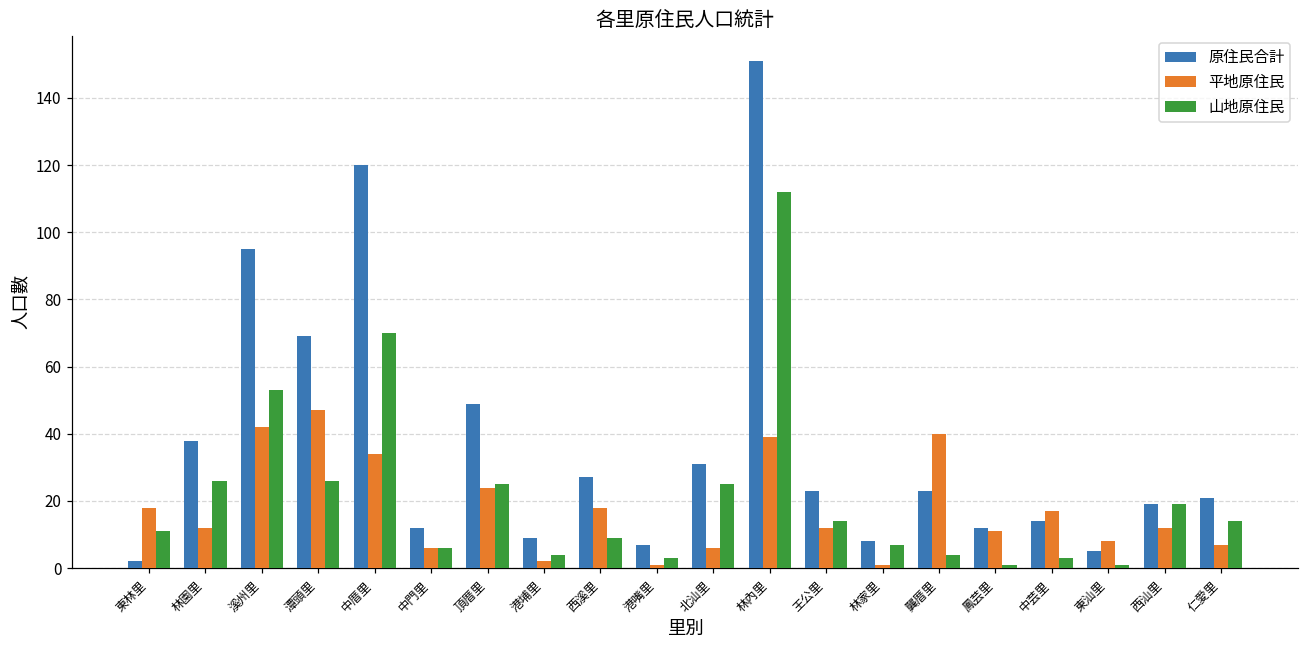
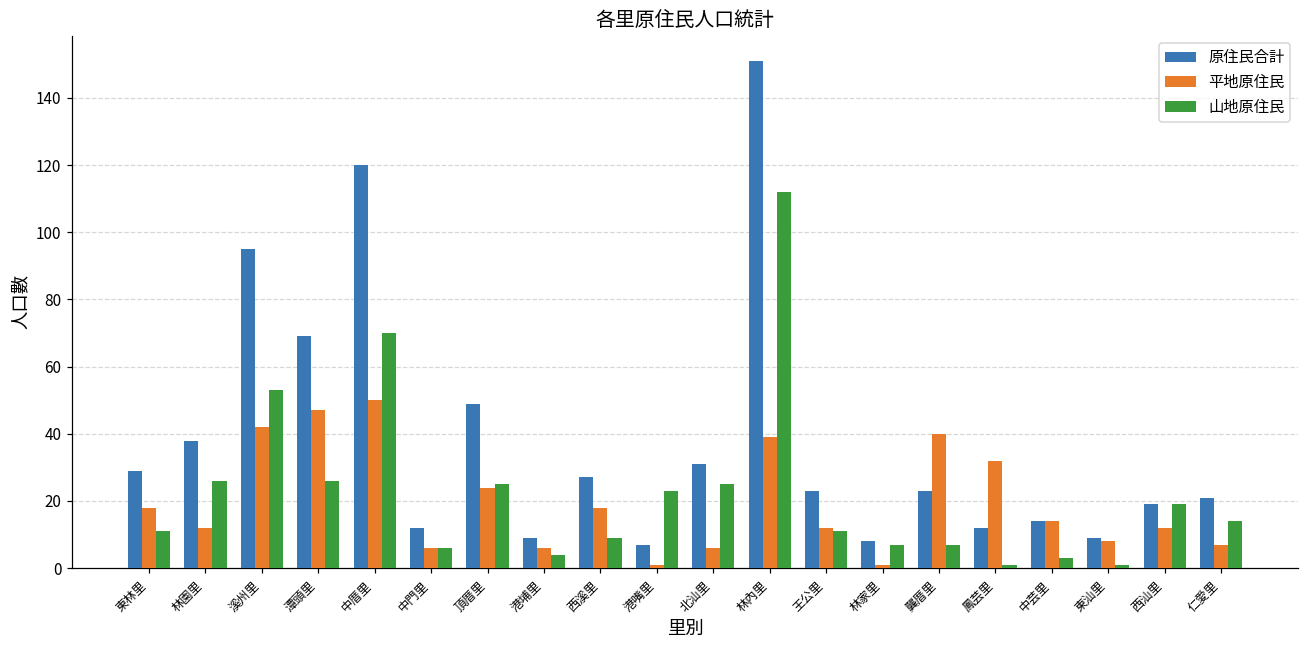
原住民合計, 東林里: 2 -> 29
平地原住民, 中厝里: 34 -> 50
平地原住民, 港埔里: 2 -> 6
山地原住民, 港嘴里: 3 -> 23
山地原住民, 王公里: 14 -> 11
山地原住民, 龔厝里: 4 -> 7
平地原住民, 鳳芸里: 11 -> 32
平地原住民, 中芸里: 17 -> 14
原住民合計, 東汕里: 5 -> 9
